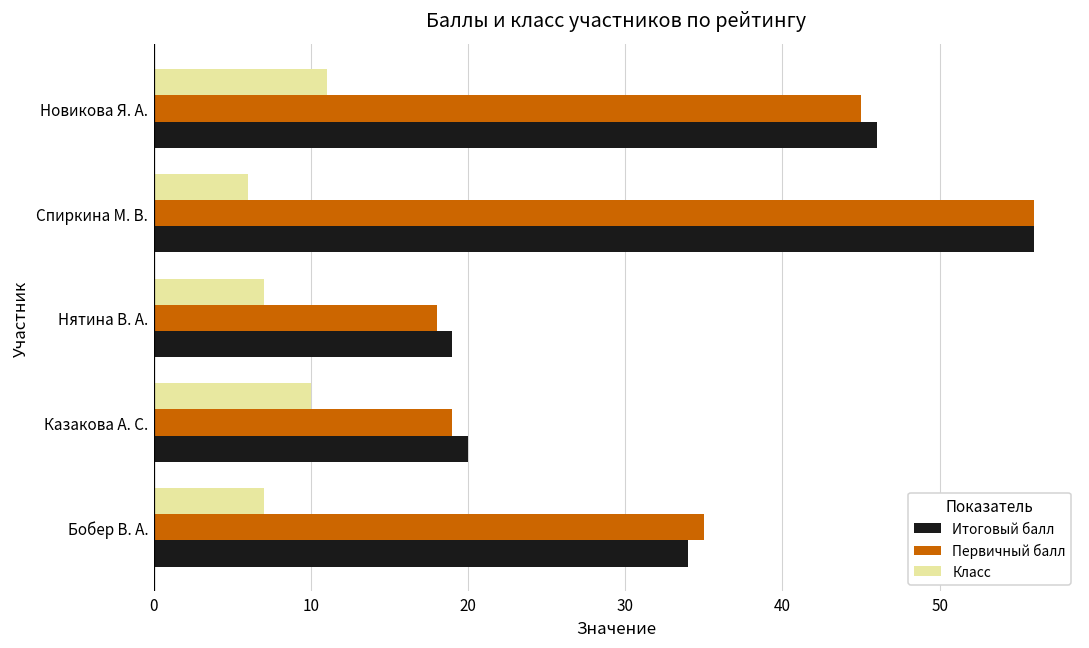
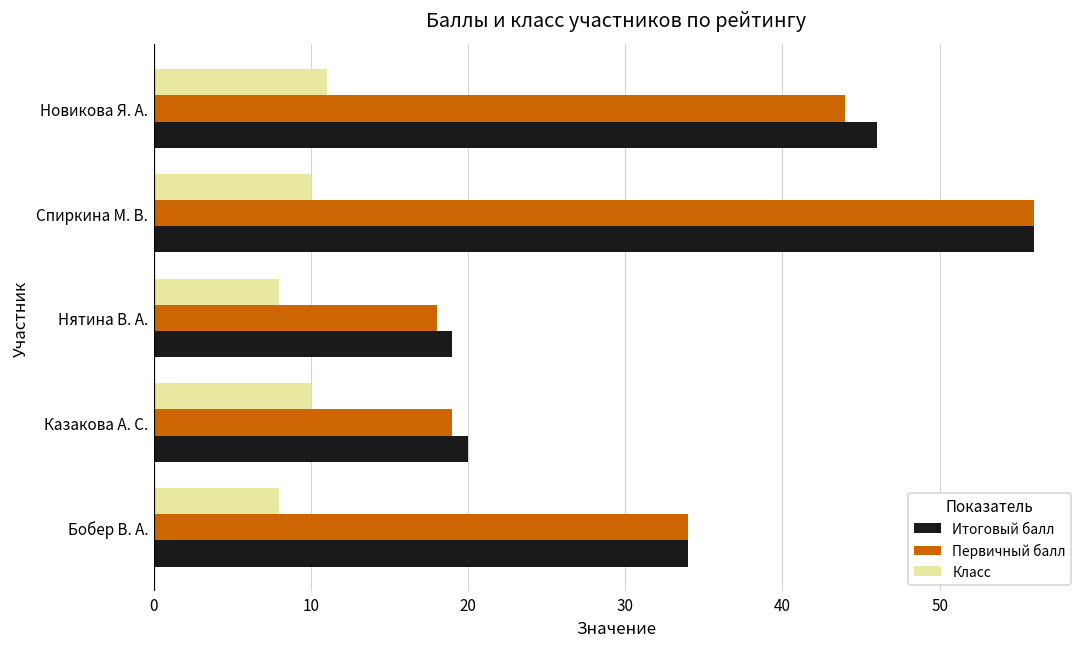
Первичный балл, Новикова Я. А.: 45 -> 44
Класс, Спиркина М. В.: 6 -> 10
Класс, Нятина В. А.: 7 -> 8
Класс, Бобер В. А.: 7 -> 8
Первичный балл, Бобер В. А.: 35 -> 34
